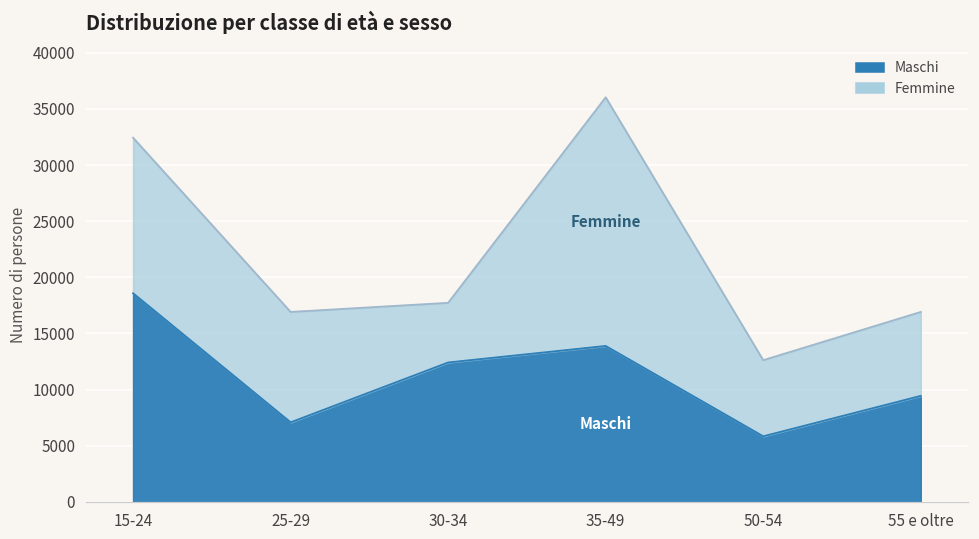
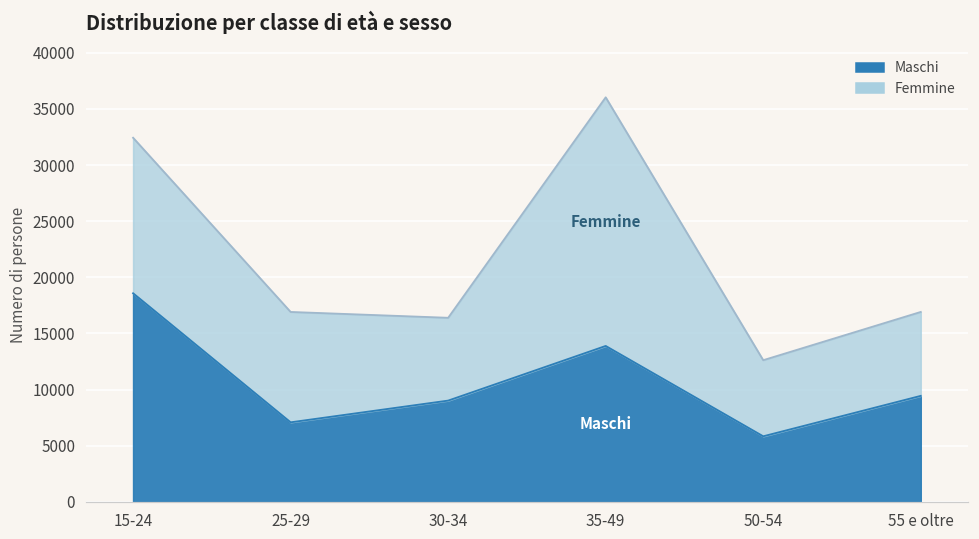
Maschi, 30-34: 12400 -> 9000
Femmine, 30-34: 5300 -> 7400
